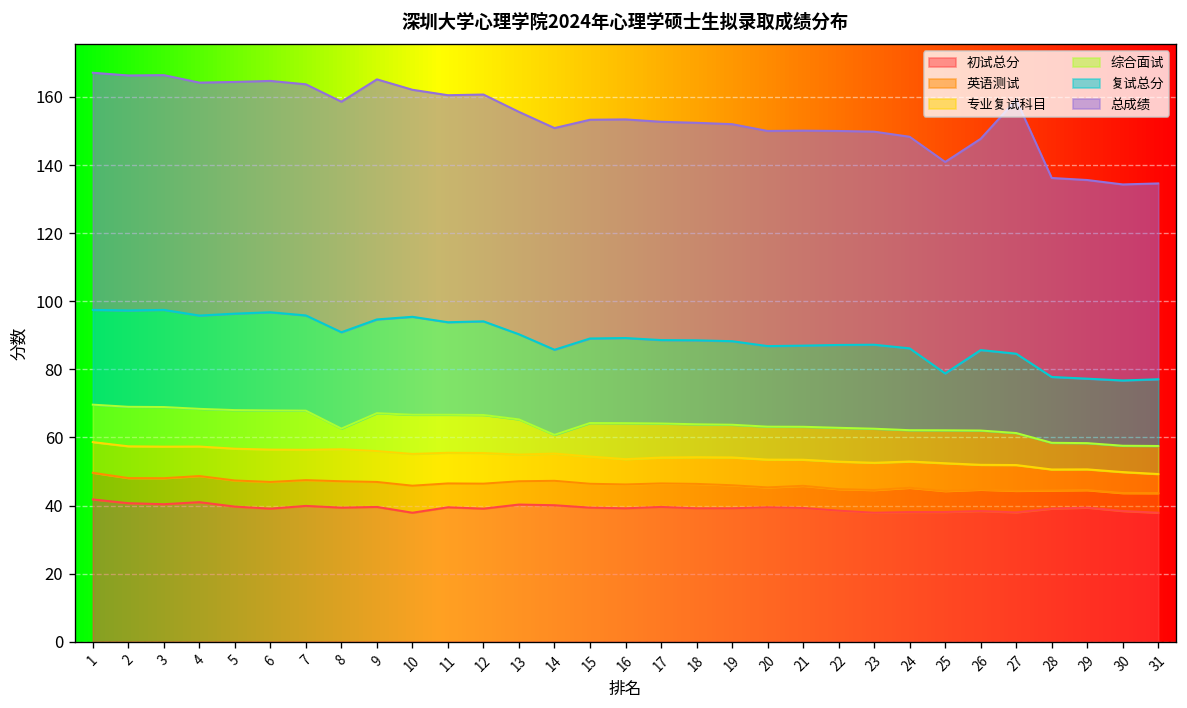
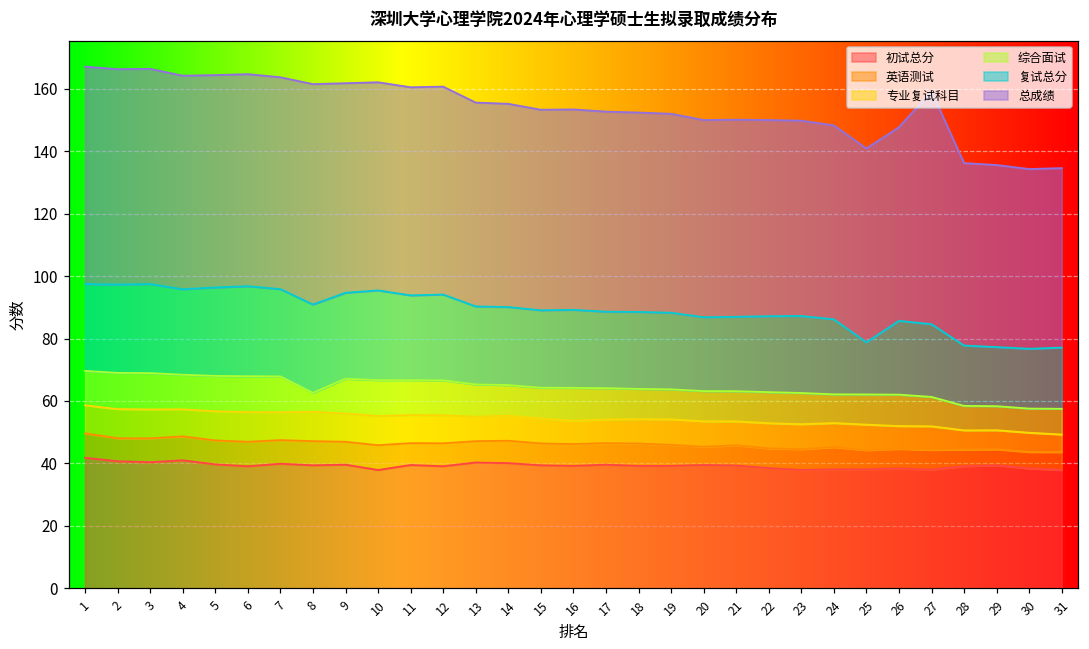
总成绩, 8: 68 -> 71
总成绩, 9: 70 -> 67
综合面试, 14: 5 -> 10
